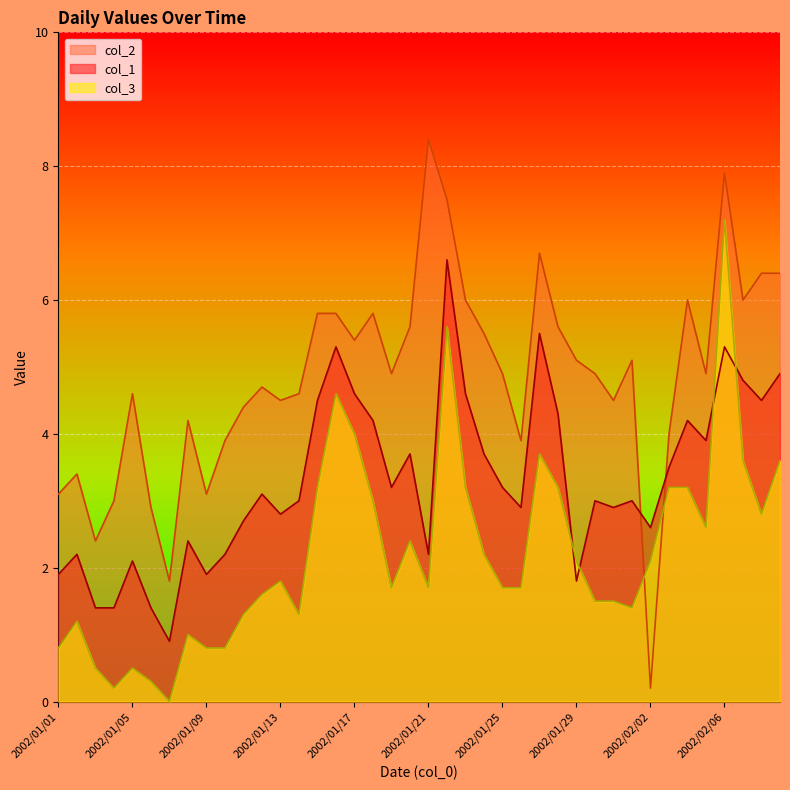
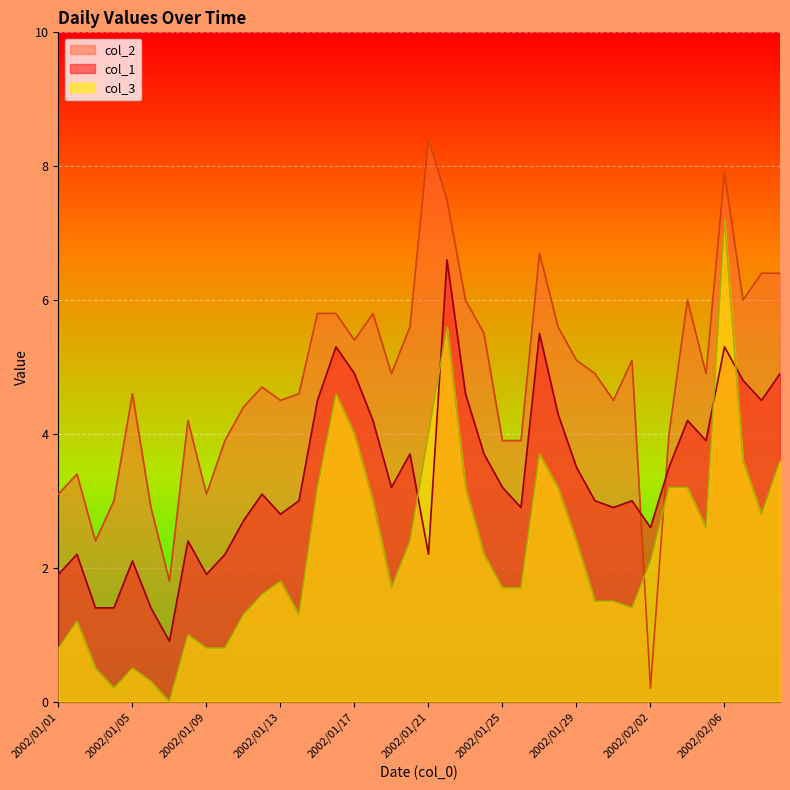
col_1, 2002/01/17: 4.6 -> 4.9
col_3, 2002/01/21: 1.7 -> 4.0
col_2, 2002/01/25: 4.9 -> 3.9
col_1, 2002/01/29: 1.8 -> 3.5
col_3, 2002/01/29: 2.1 -> 2.4
